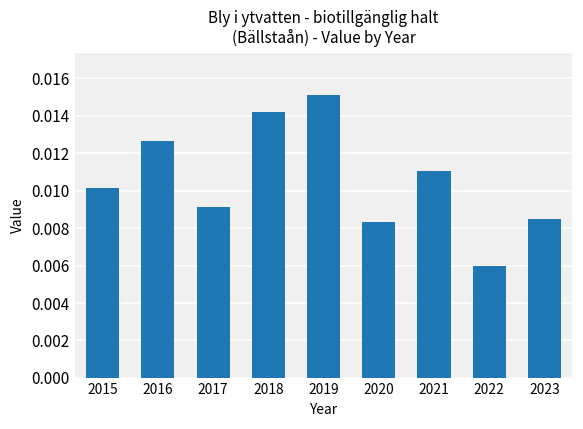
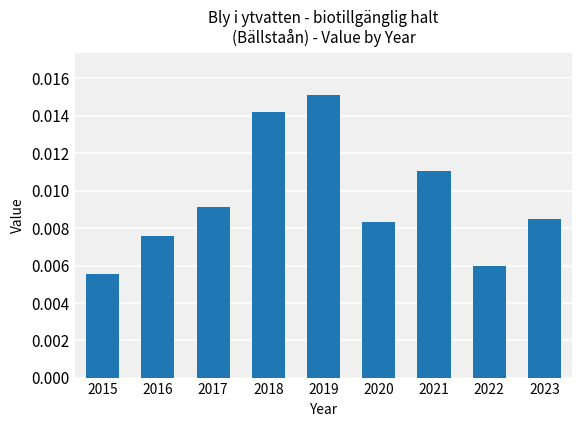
2015: 0.0102 -> 0.0056
2016: 0.0127 -> 0.0076
